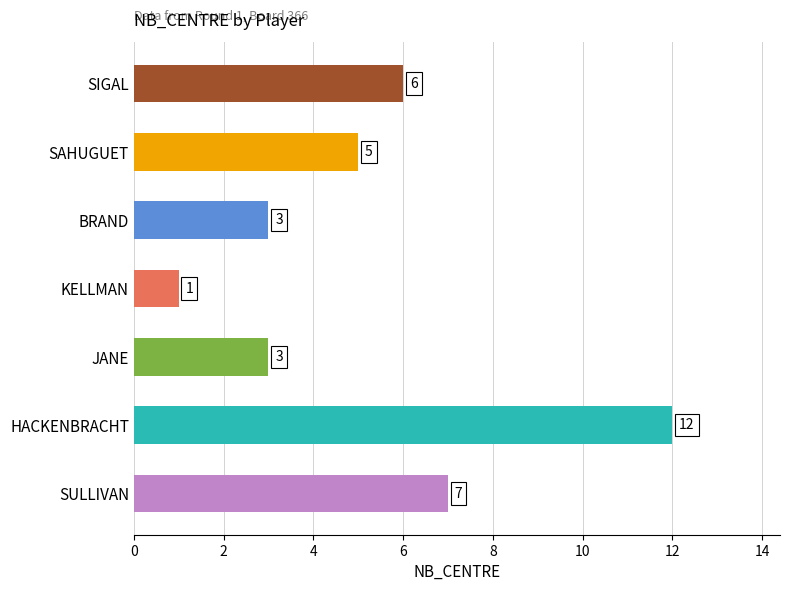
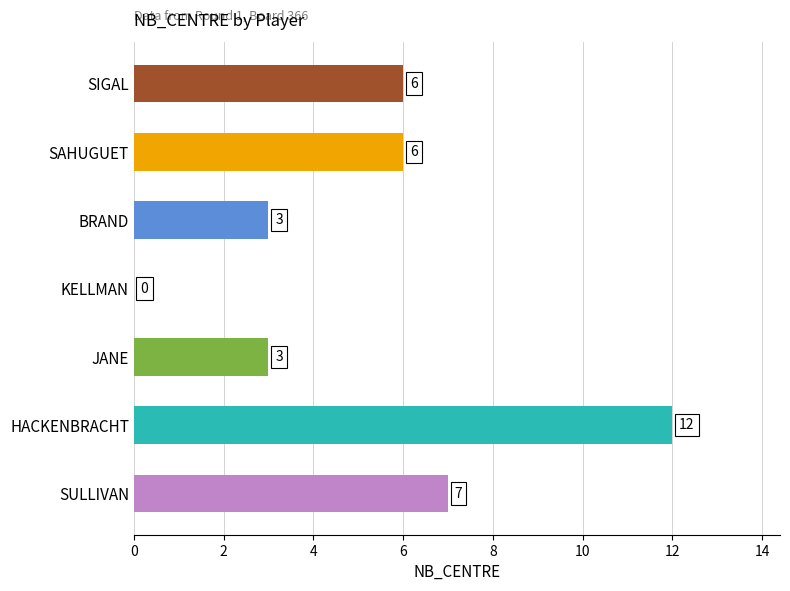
SAHUGUET: 5 -> 6
KELLMAN: 1 -> 0
